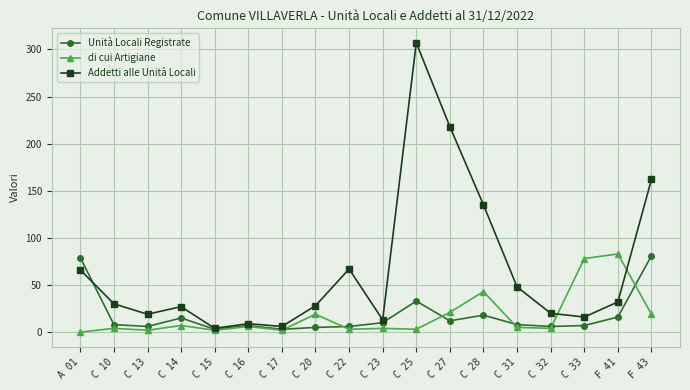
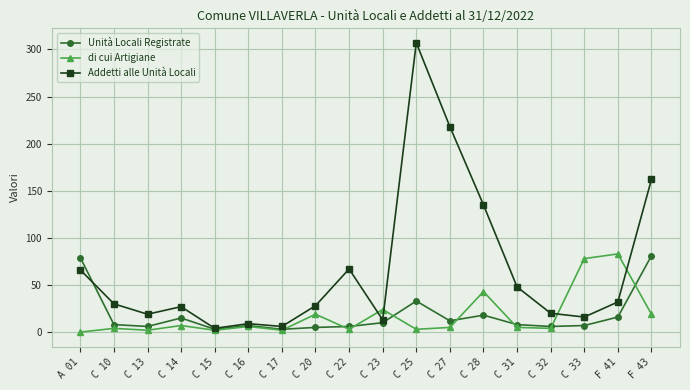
di cui Artigiane, C 23: 0 -> 20
di cui Artigiane, C 27: 20 -> 10
